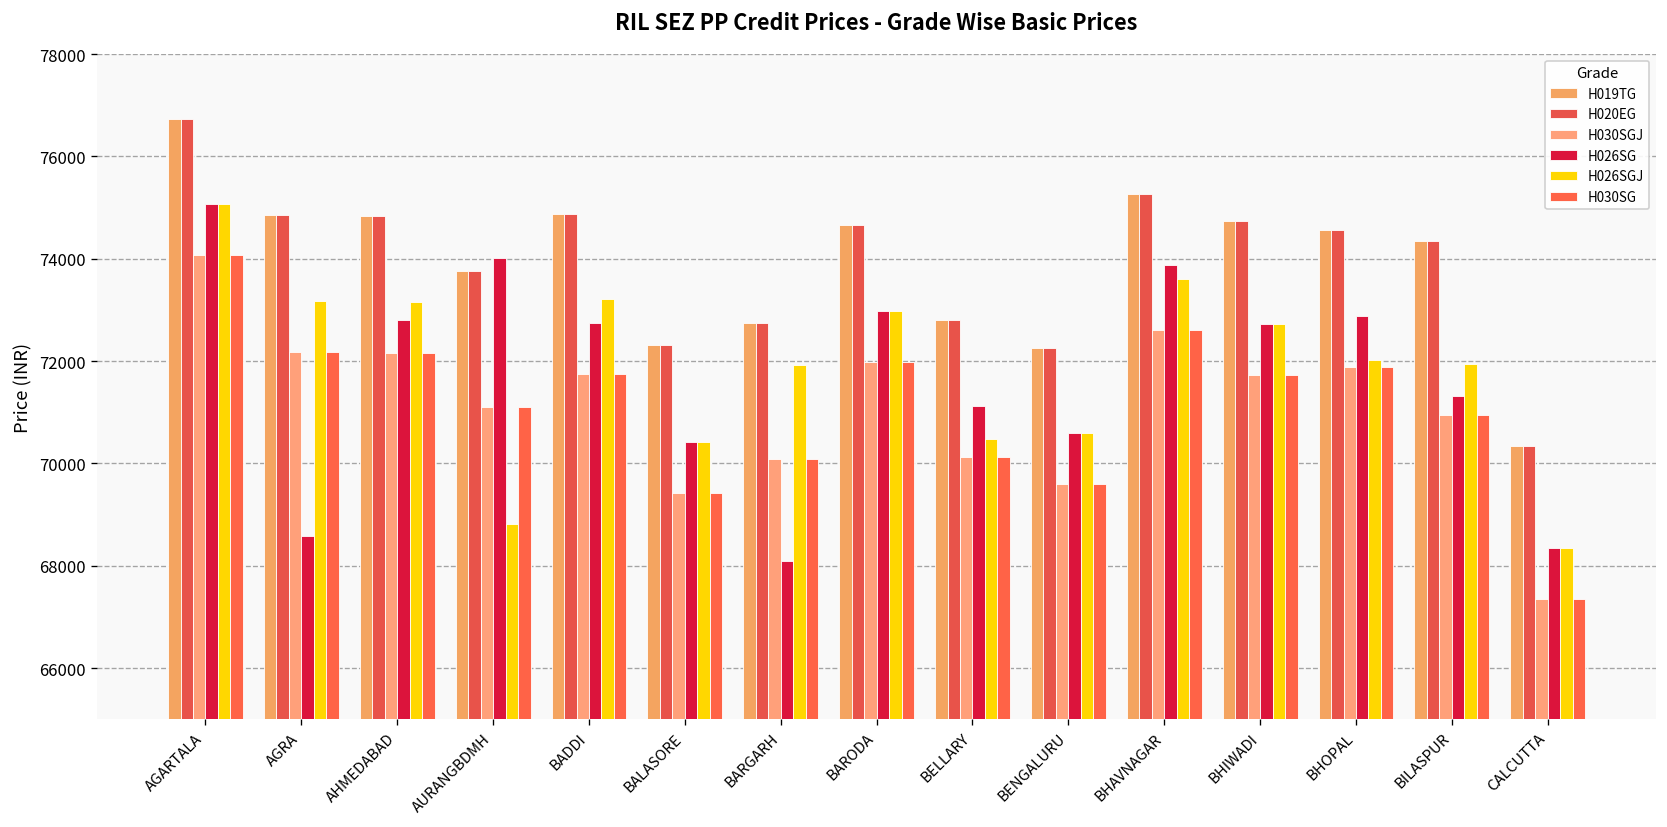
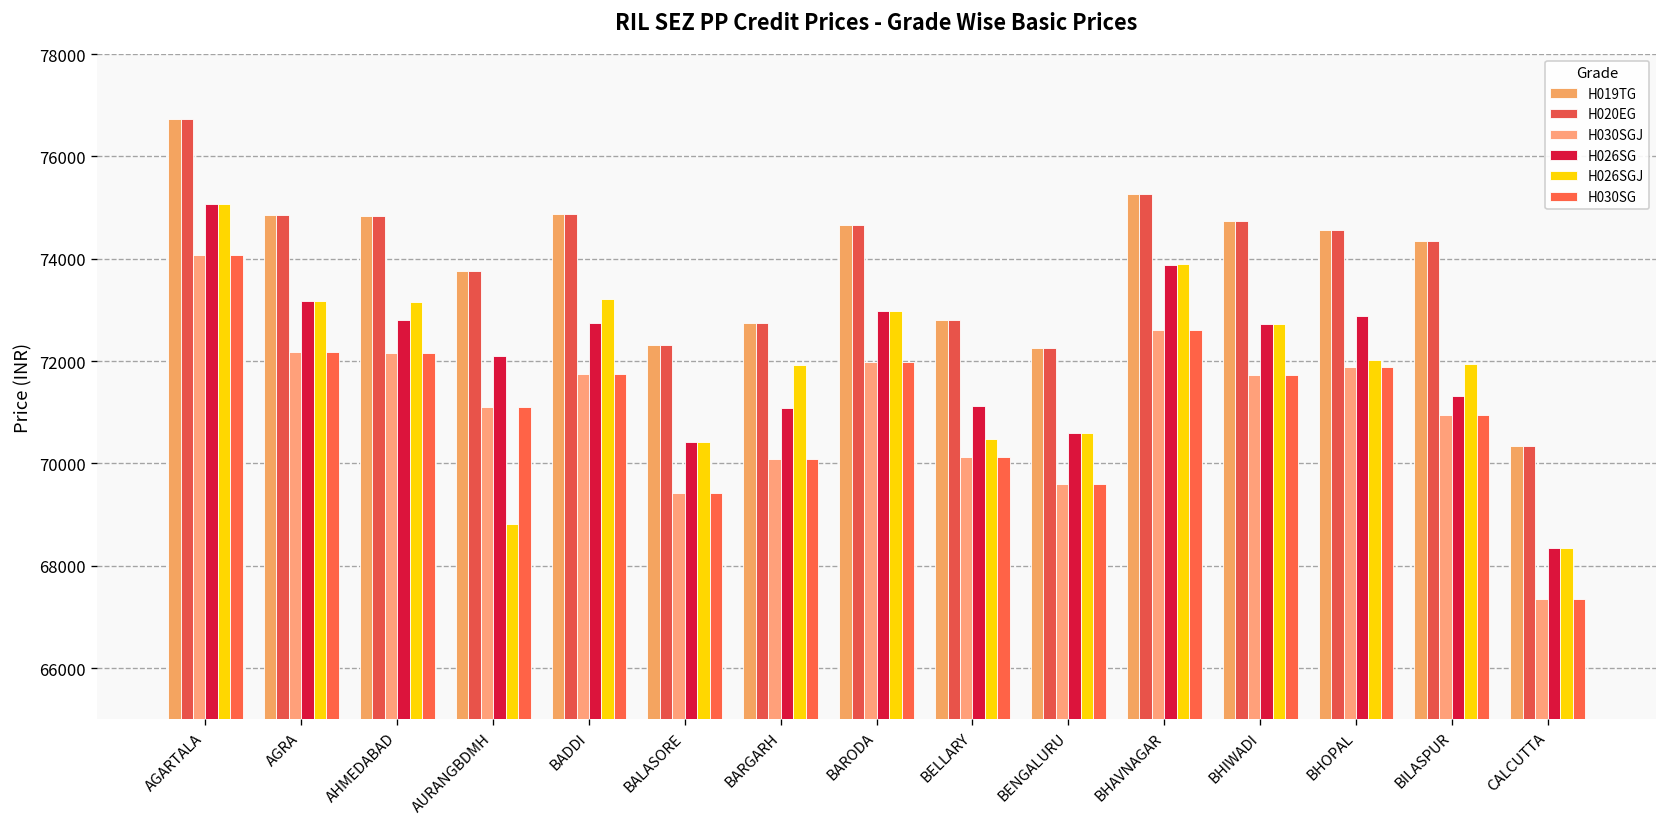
H026SG, AGRA: 68600 -> 73200
H026SG, AURANGBDMH: 74000 -> 72100
H026SG, BARGARH: 68100 -> 71100
H026SGJ, BHAVNAGAR: 73600 -> 73900
